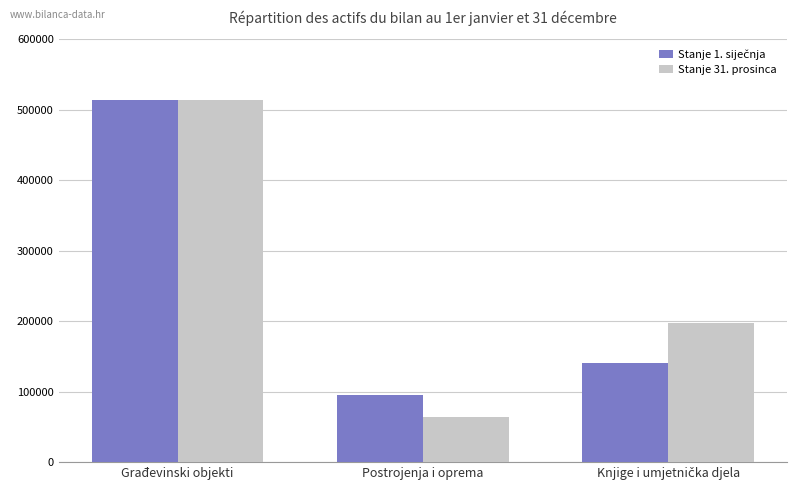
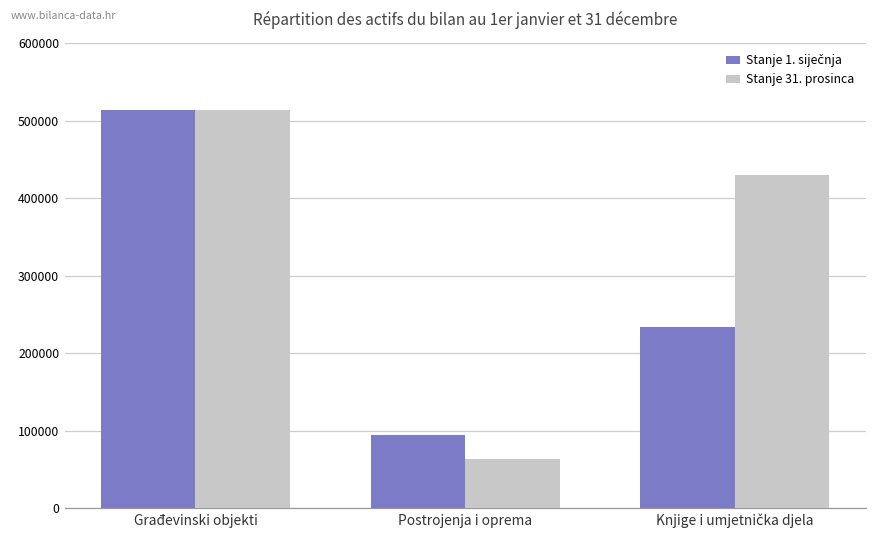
Stanje 1. siječnja, Knjige i umjetnička djela: 140000 -> 230000
Stanje 31. prosinca, Knjige i umjetnička djela: 200000 -> 430000
